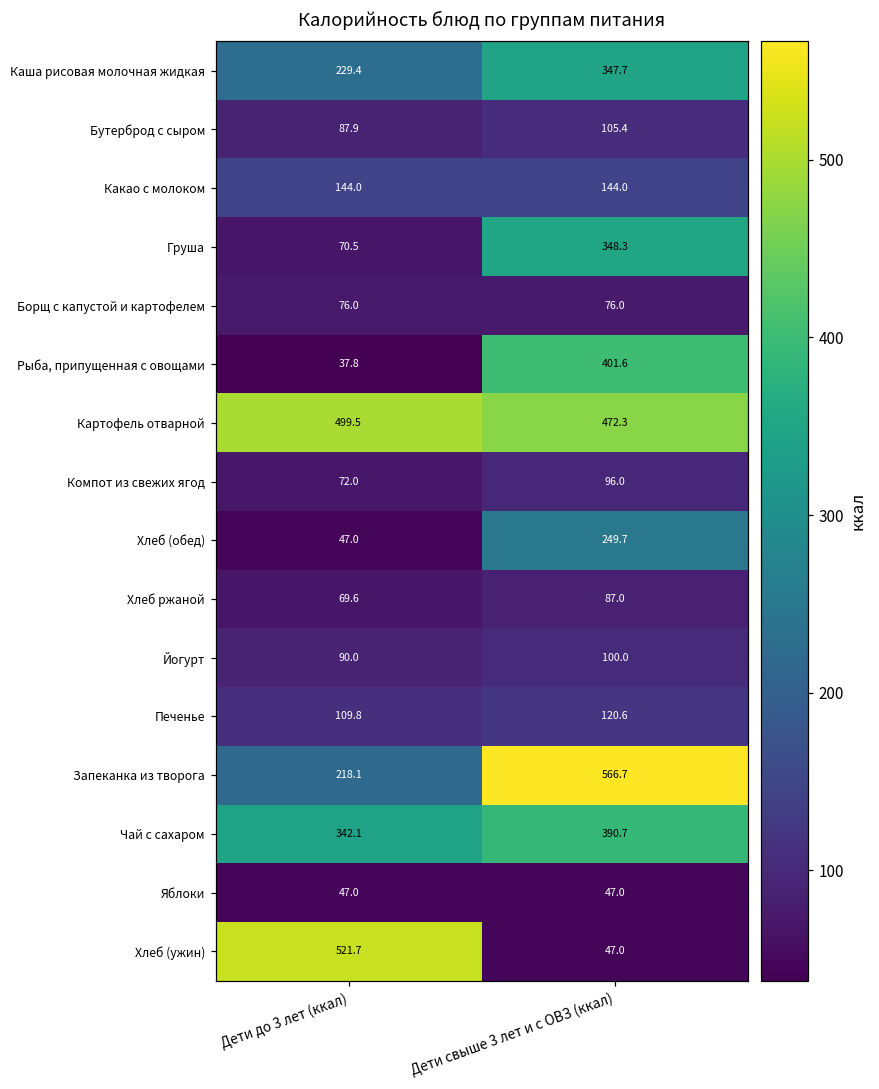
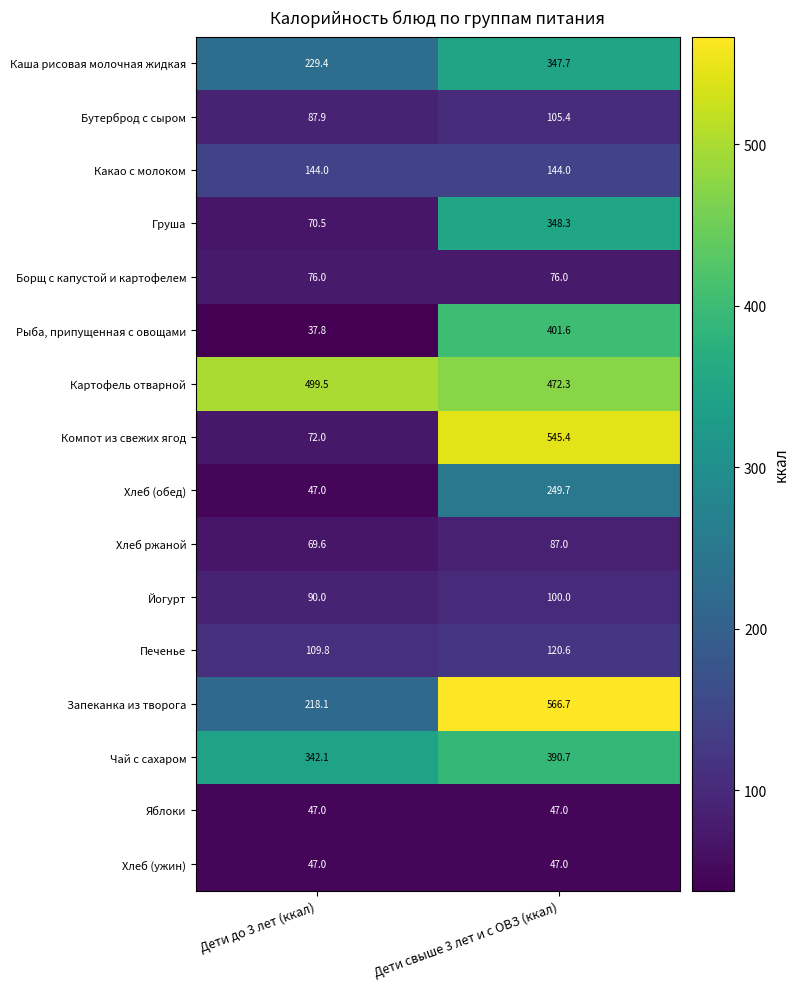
Компот из свежих ягод, Дети свыше 3 лет и с ОВЗ (ккал): 96.0 -> 545.4
Хлеб (ужин), Дети до 3 лет (ккал): 521.7 -> 47.0
